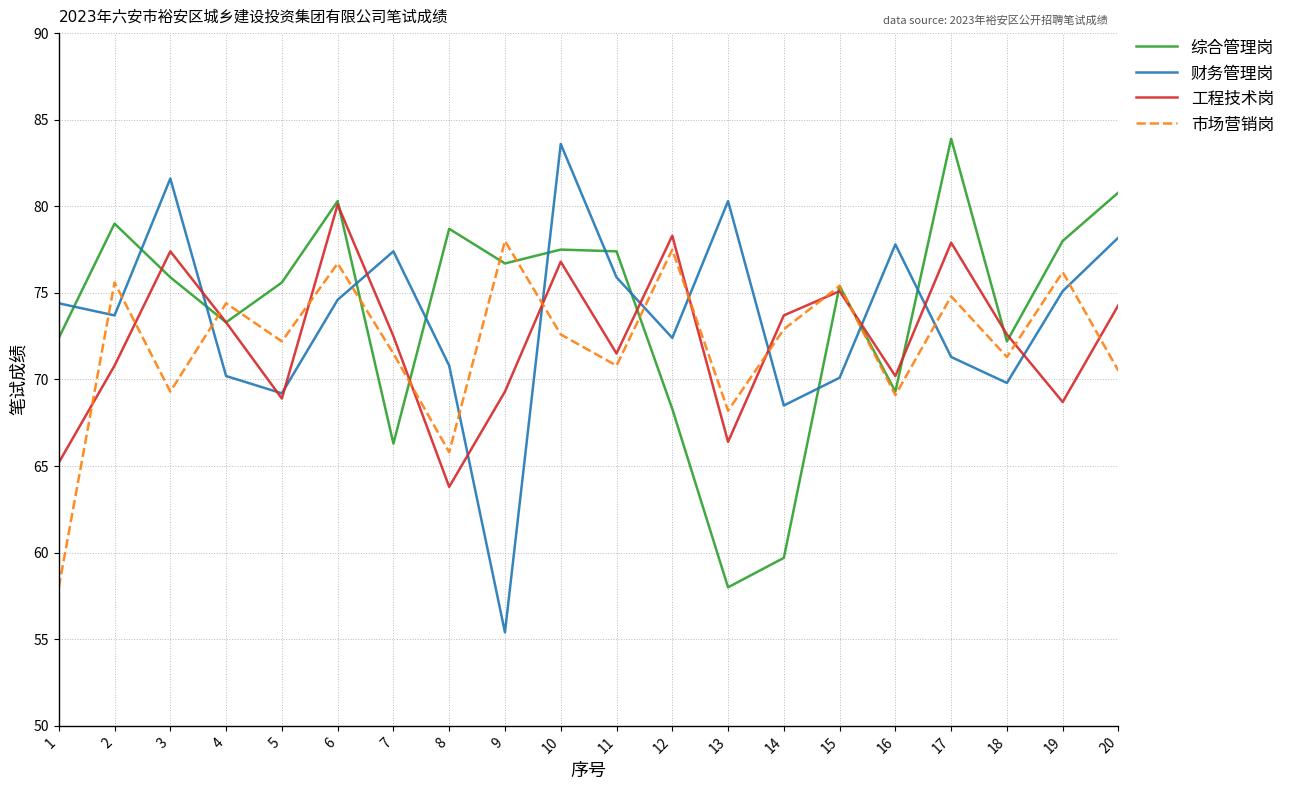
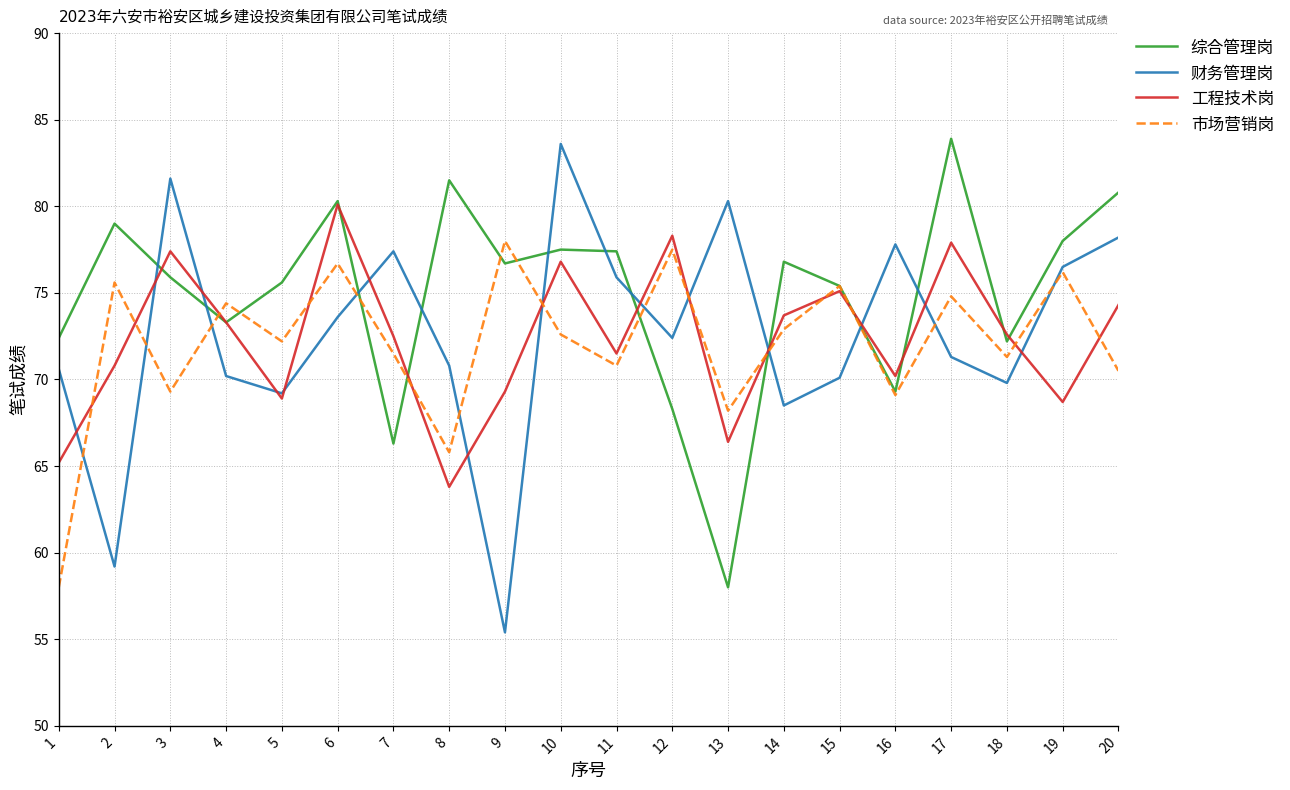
财务管理岗, 1: 74.4 -> 70.6
财务管理岗, 2: 73.7 -> 59.2
财务管理岗, 6: 74.6 -> 73.6
综合管理岗, 8: 78.7 -> 81.5
综合管理岗, 14: 59.7 -> 76.8
财务管理岗, 19: 75.1 -> 76.5
